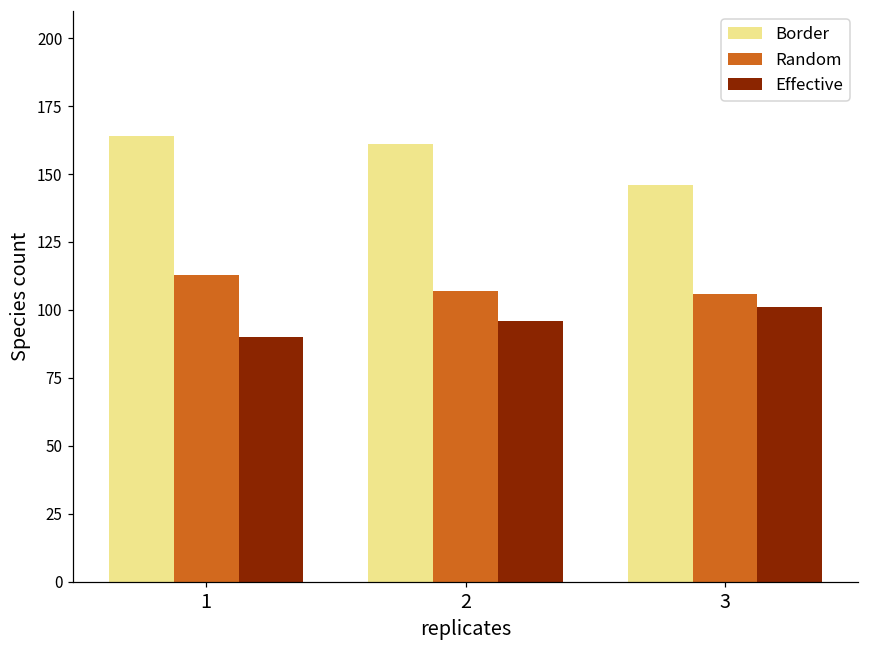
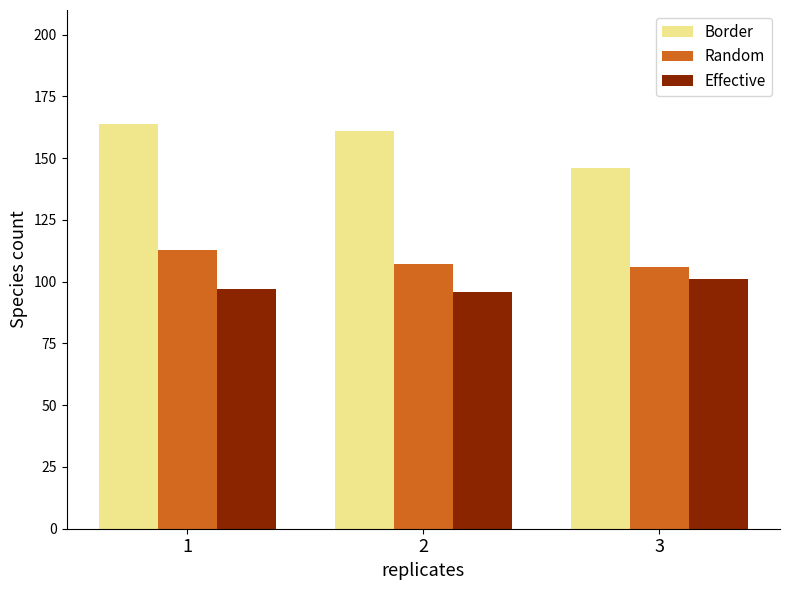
Effective, 1: 90 -> 97
